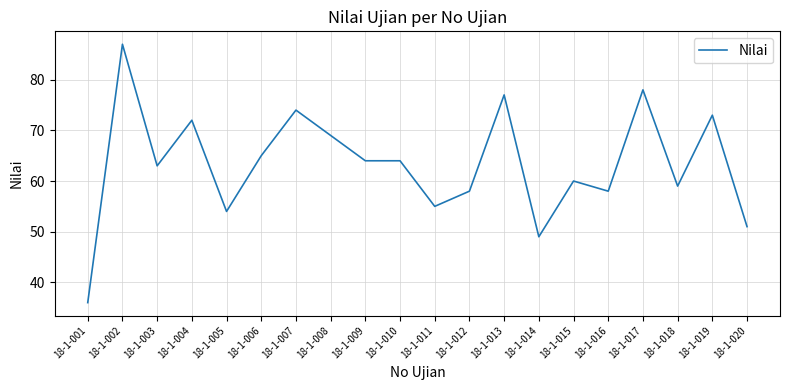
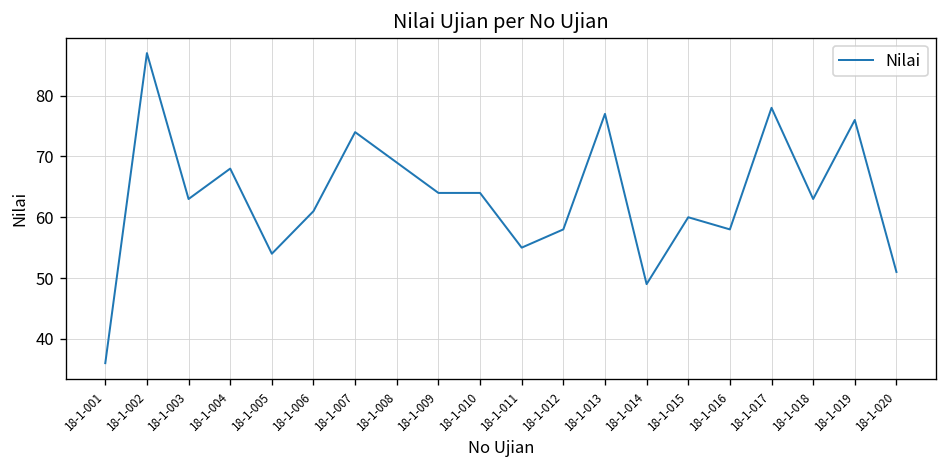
18-1-004: 72 -> 68
18-1-006: 65 -> 61
18-1-018: 59 -> 63
18-1-019: 73 -> 76
